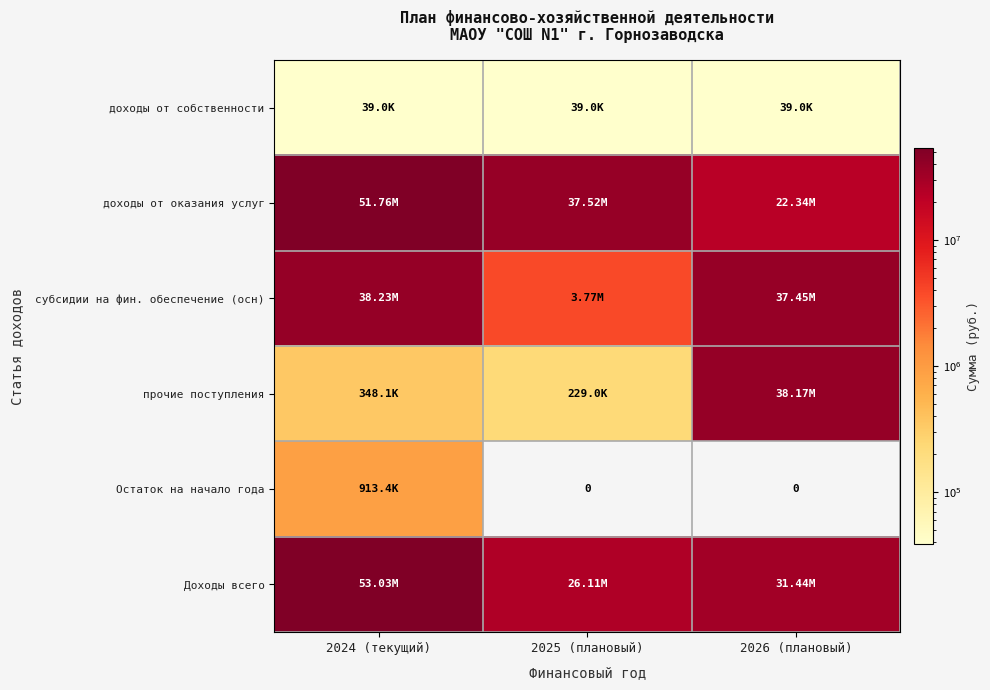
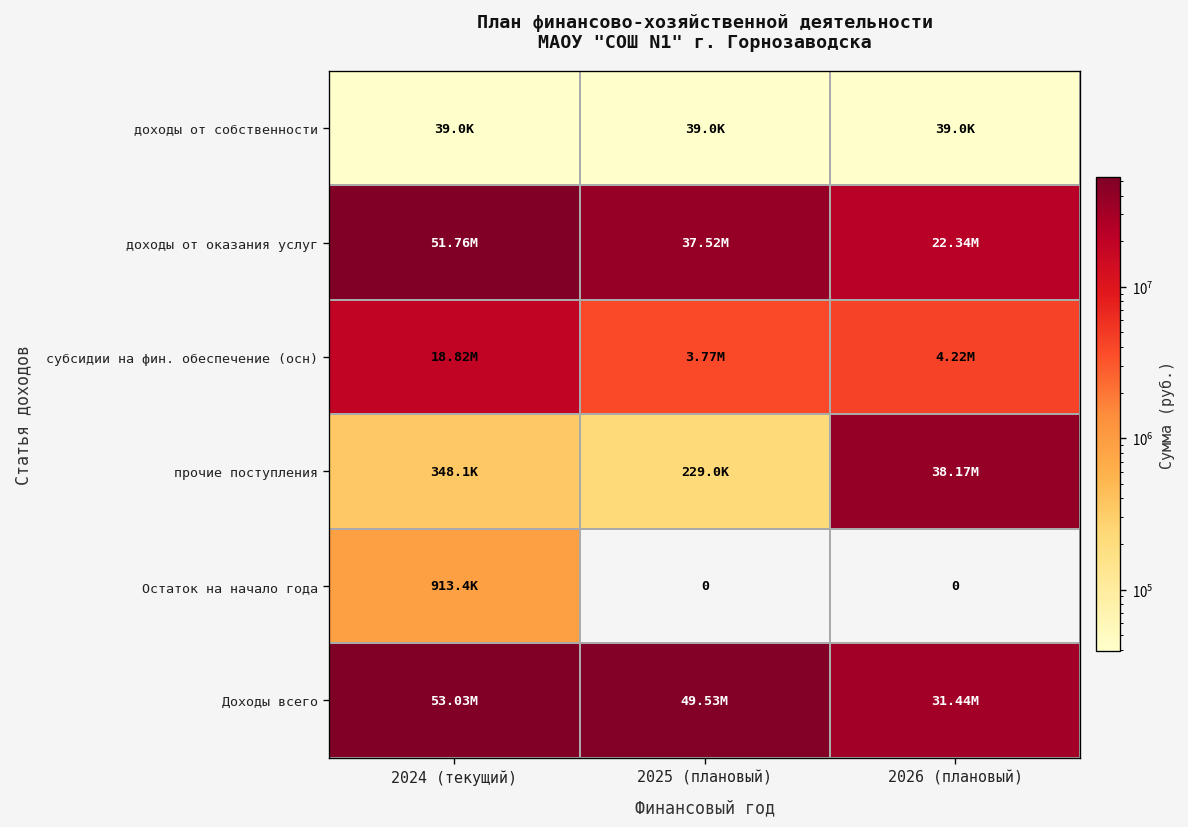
субсидии на фин. обеспечение (осн), 2024 (текущий): 38.23M -> 18.82M
субсидии на фин. обеспечение (осн), 2026 (плановый): 37.45M -> 4.22M
Доходы всего, 2025 (плановый): 26.11M -> 49.53M
